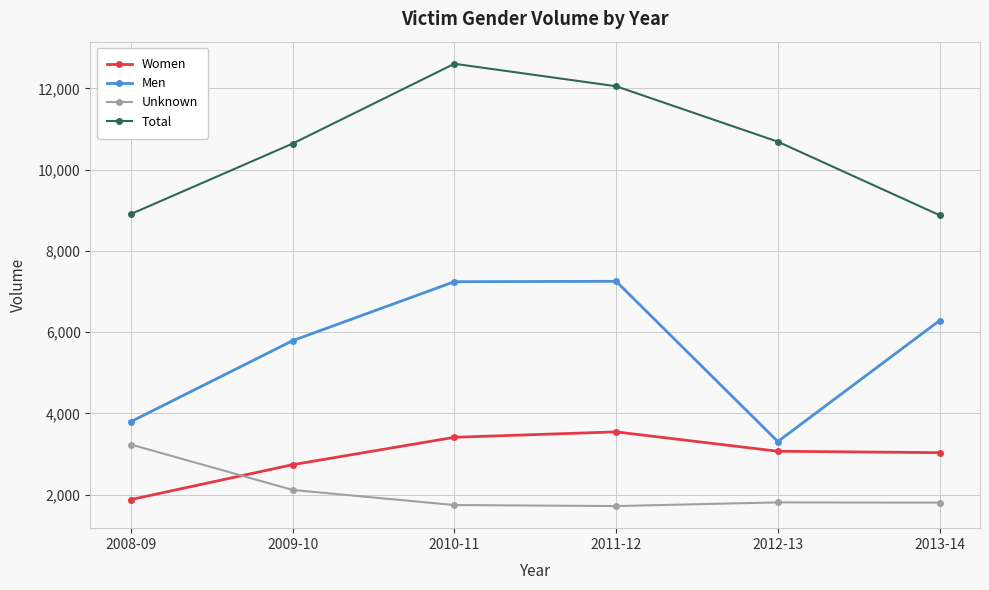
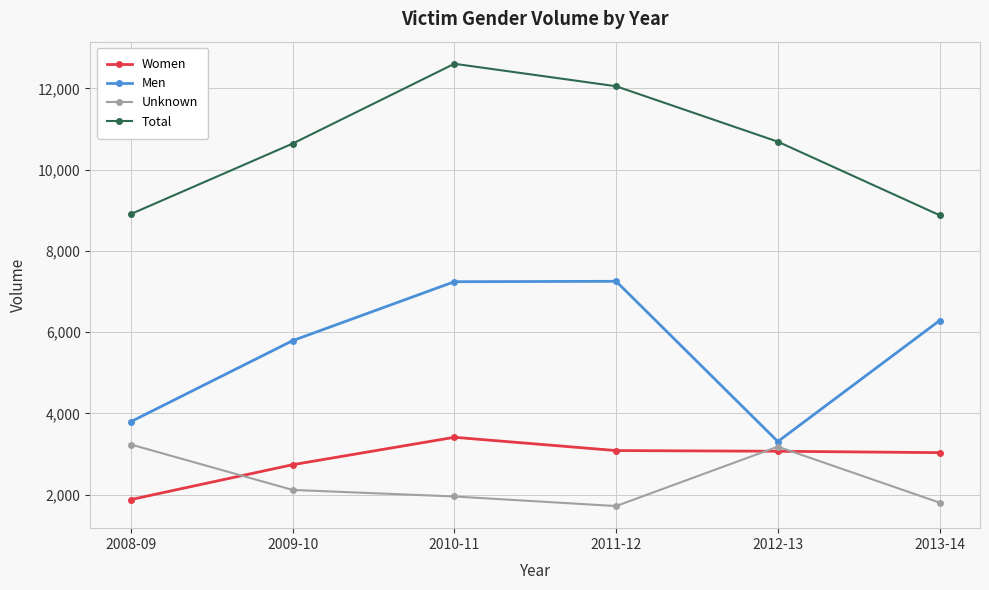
Unknown, 2010-11: 1,700 -> 2,000
Women, 2011-12: 3,500 -> 3,100
Unknown, 2012-13: 1,800 -> 3,200
